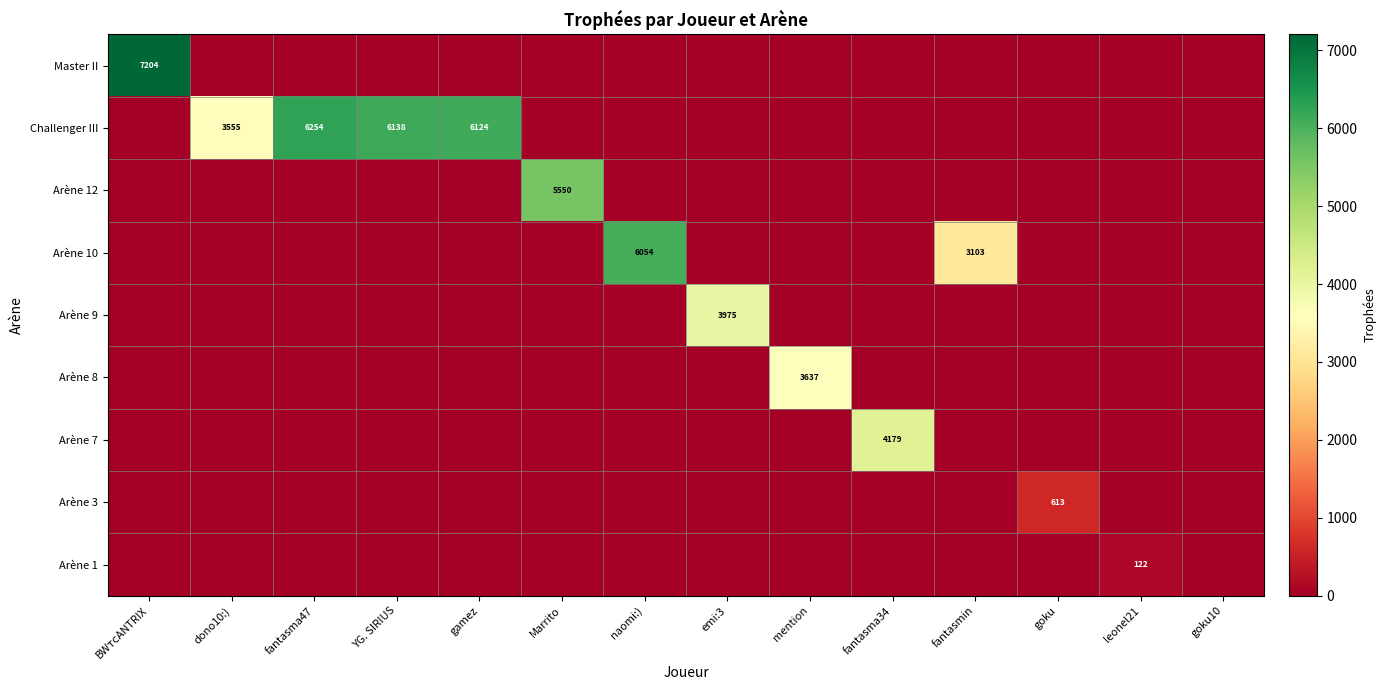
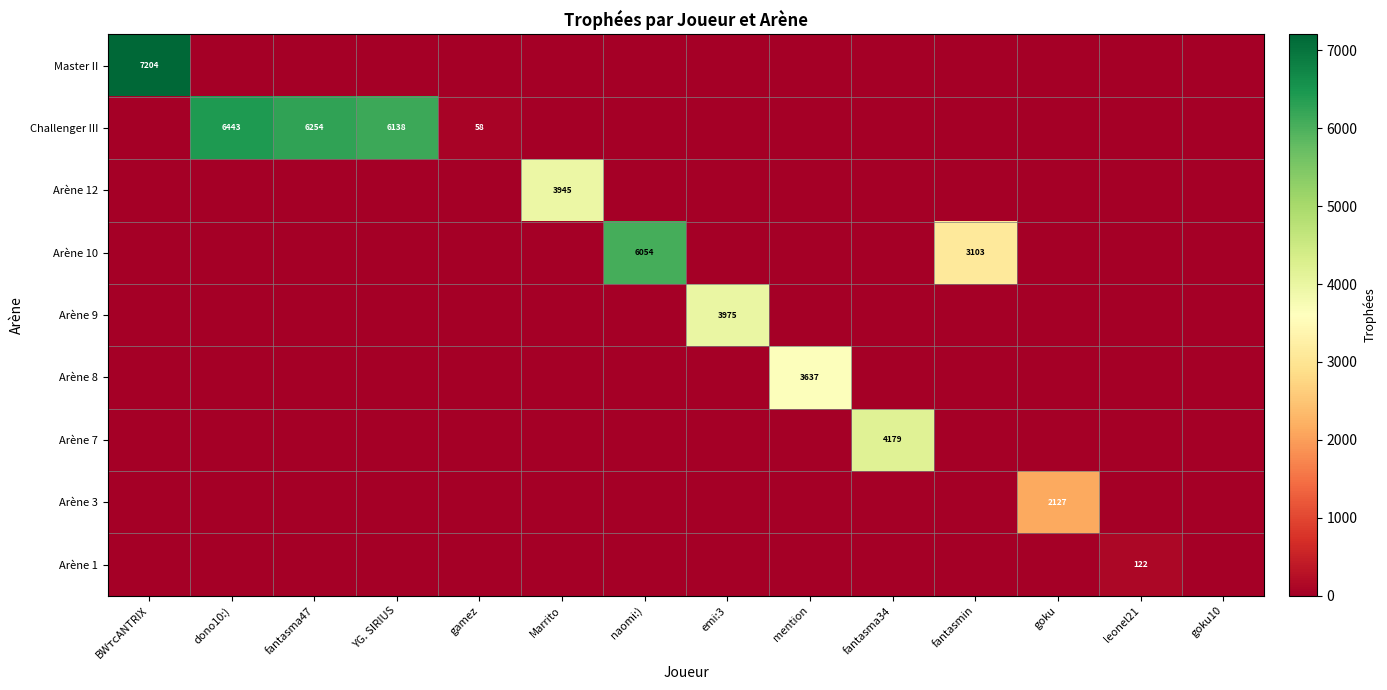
Challenger III, dono10:): 3555 -> 6443
Challenger III, gamez: 6124 -> 58
Arène 12, Marrito: 5550 -> 3945
Arène 3, goku: 613 -> 2127
